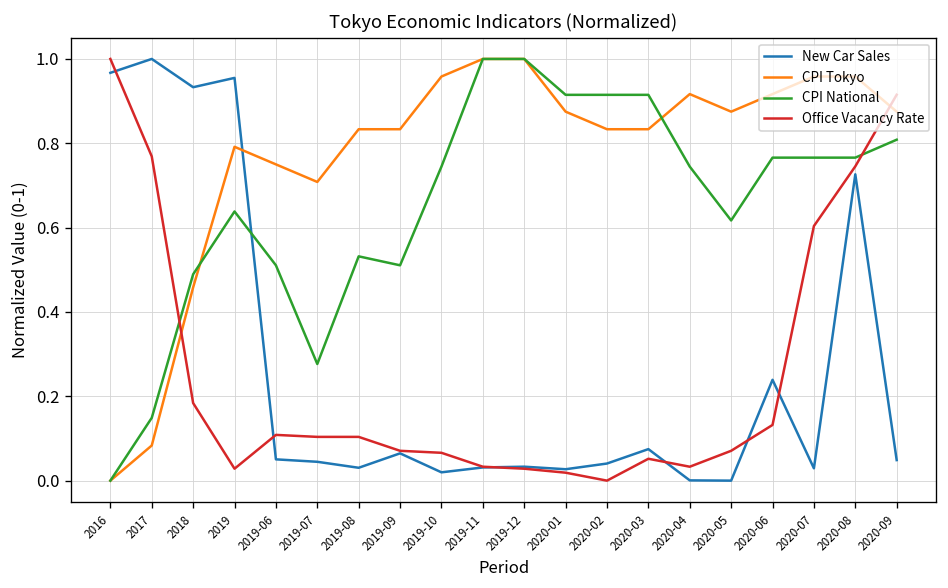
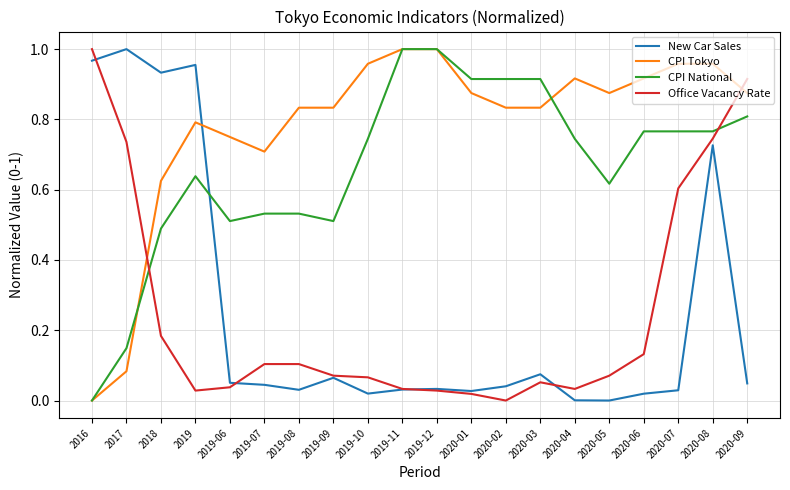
Office Vacancy Rate, 2017: 0.77 -> 0.74
CPI Tokyo, 2018: 0.46 -> 0.62
Office Vacancy Rate, 2019-06: 0.11 -> 0.04
CPI National, 2019-07: 0.28 -> 0.53
New Car Sales, 2020-06: 0.24 -> 0.02
